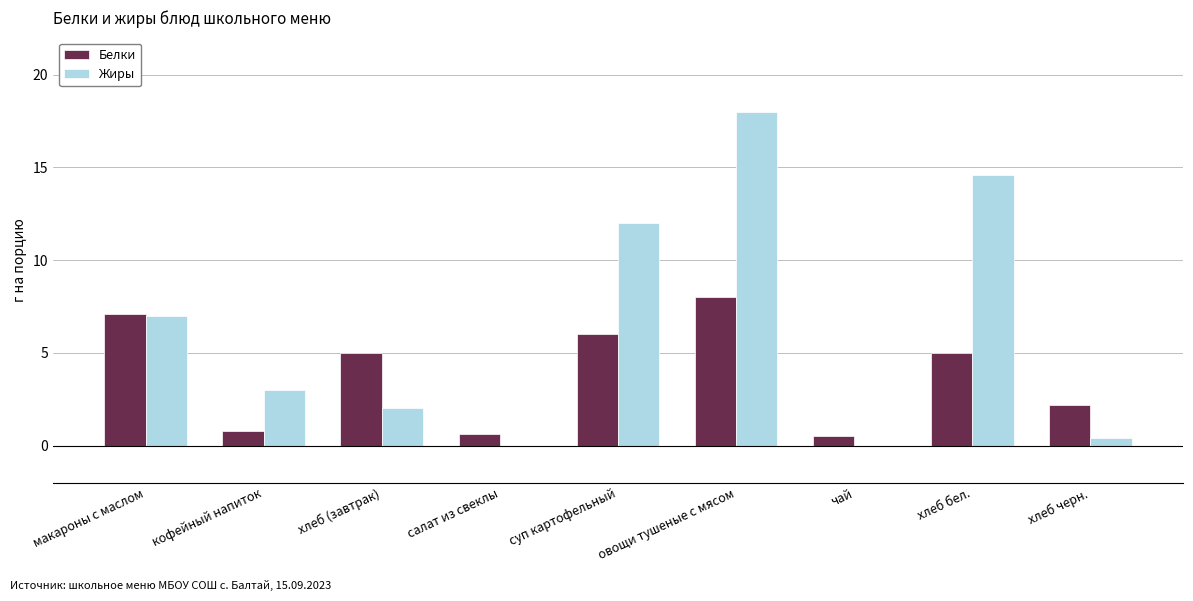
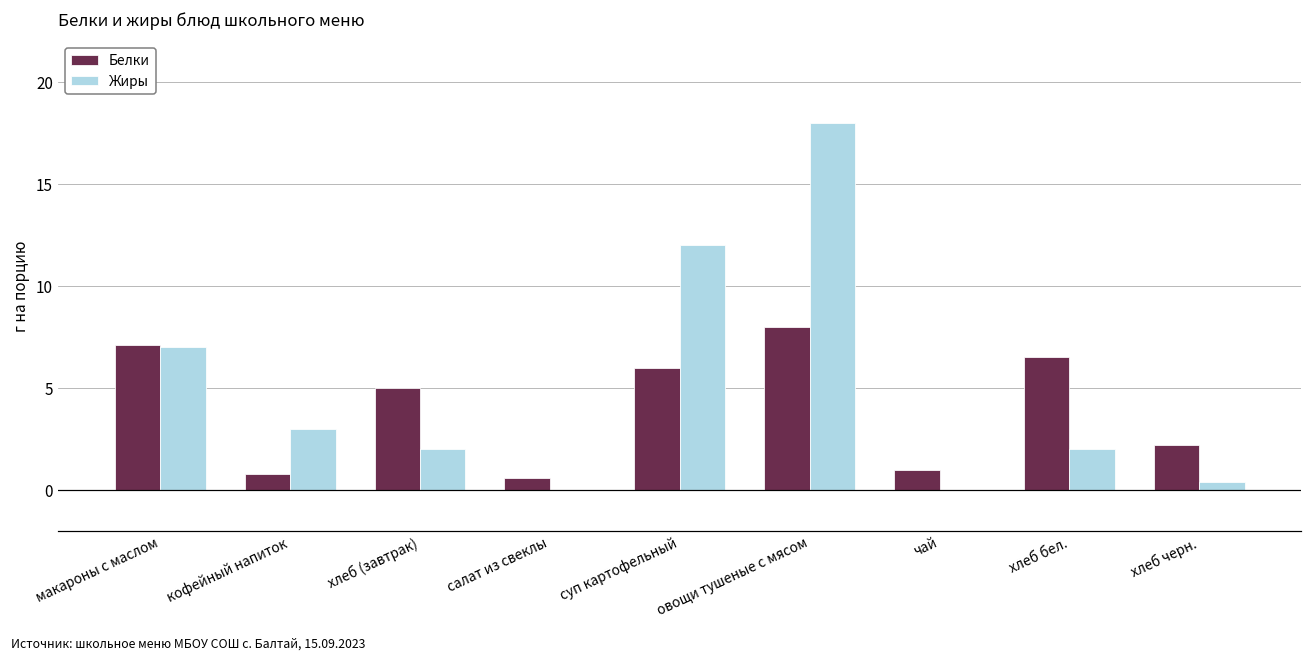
Белки, чай: 0.5 -> 1.0
Белки, хлеб бел.: 5.0 -> 6.5
Жиры, хлеб бел.: 14.6 -> 2.0
